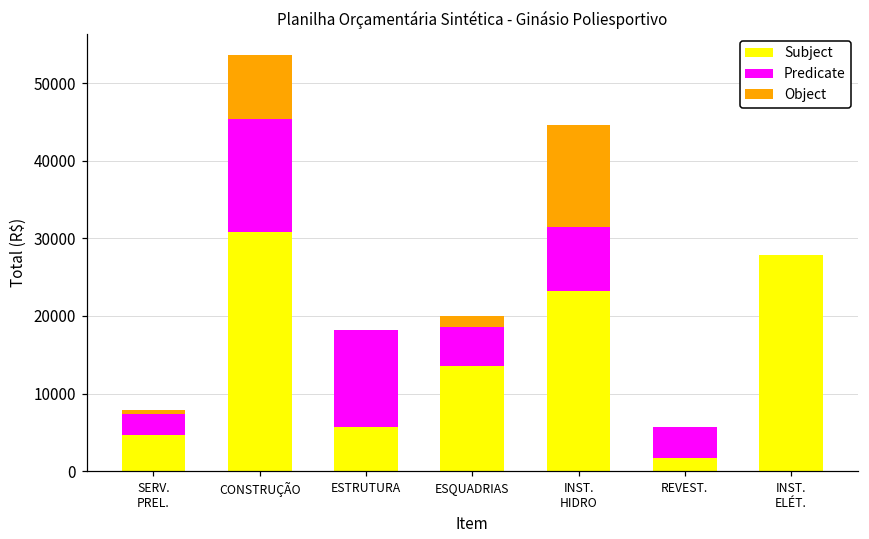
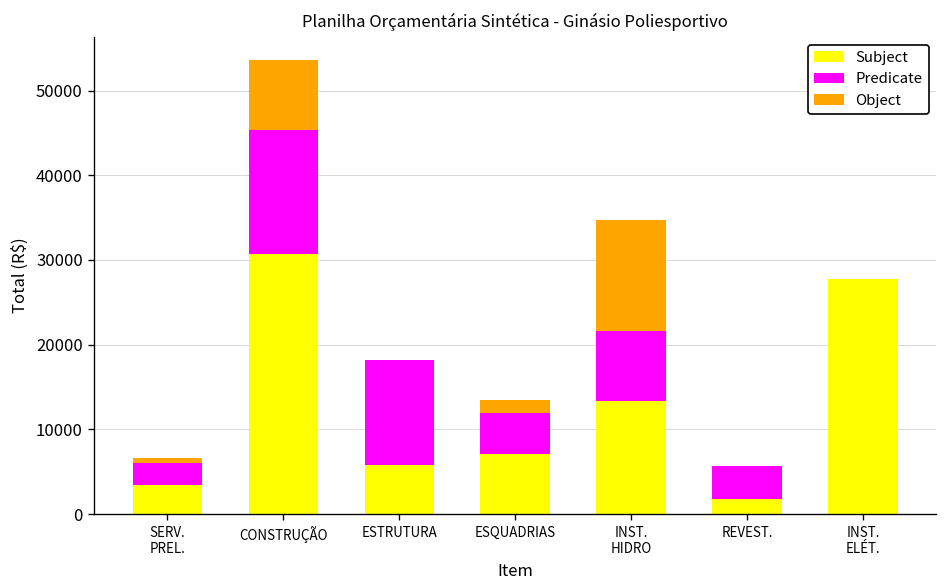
Subject, SERV. PREL.: 5000 -> 3000
Subject, ESQUADRIAS: 14000 -> 7000
Subject, INST. HIDRO: 23000 -> 13000
